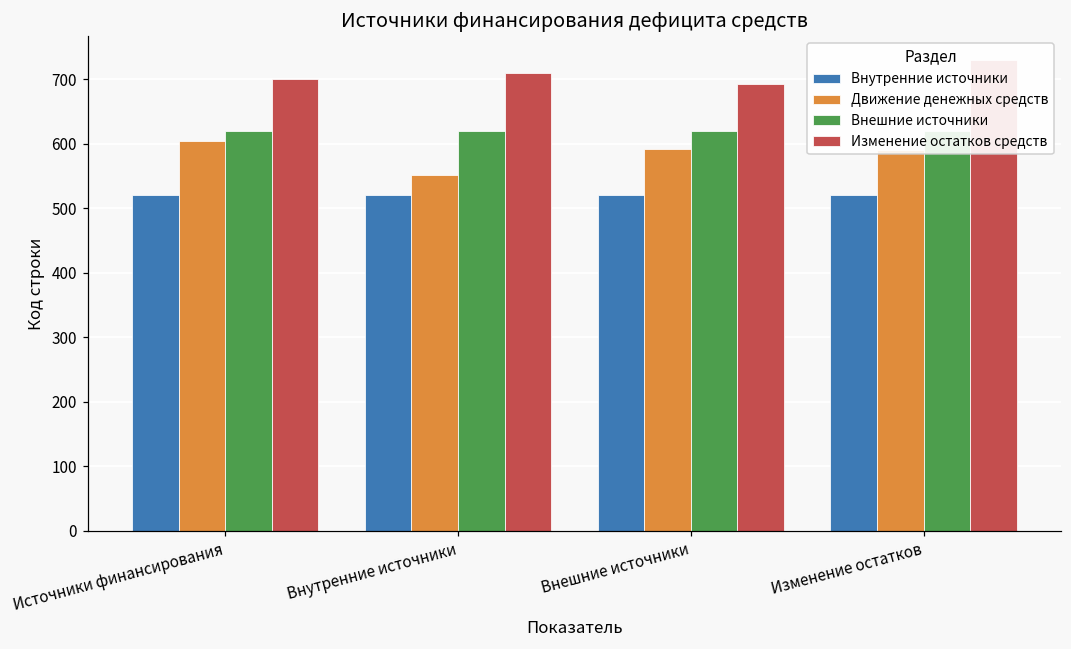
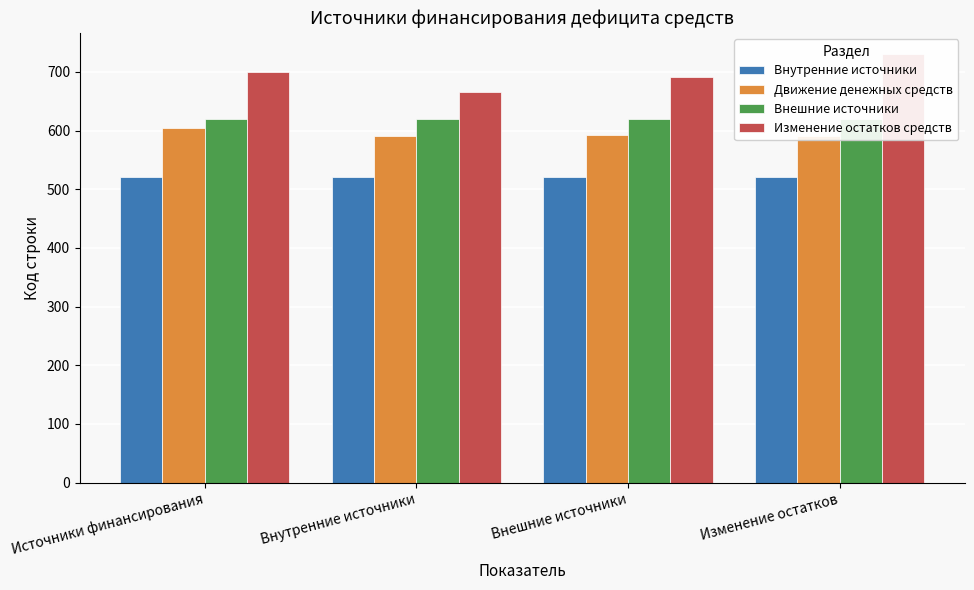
Движение денежных средств, Внутренние источники: 550 -> 590
Изменение остатков средств, Внутренние источники: 710 -> 670
